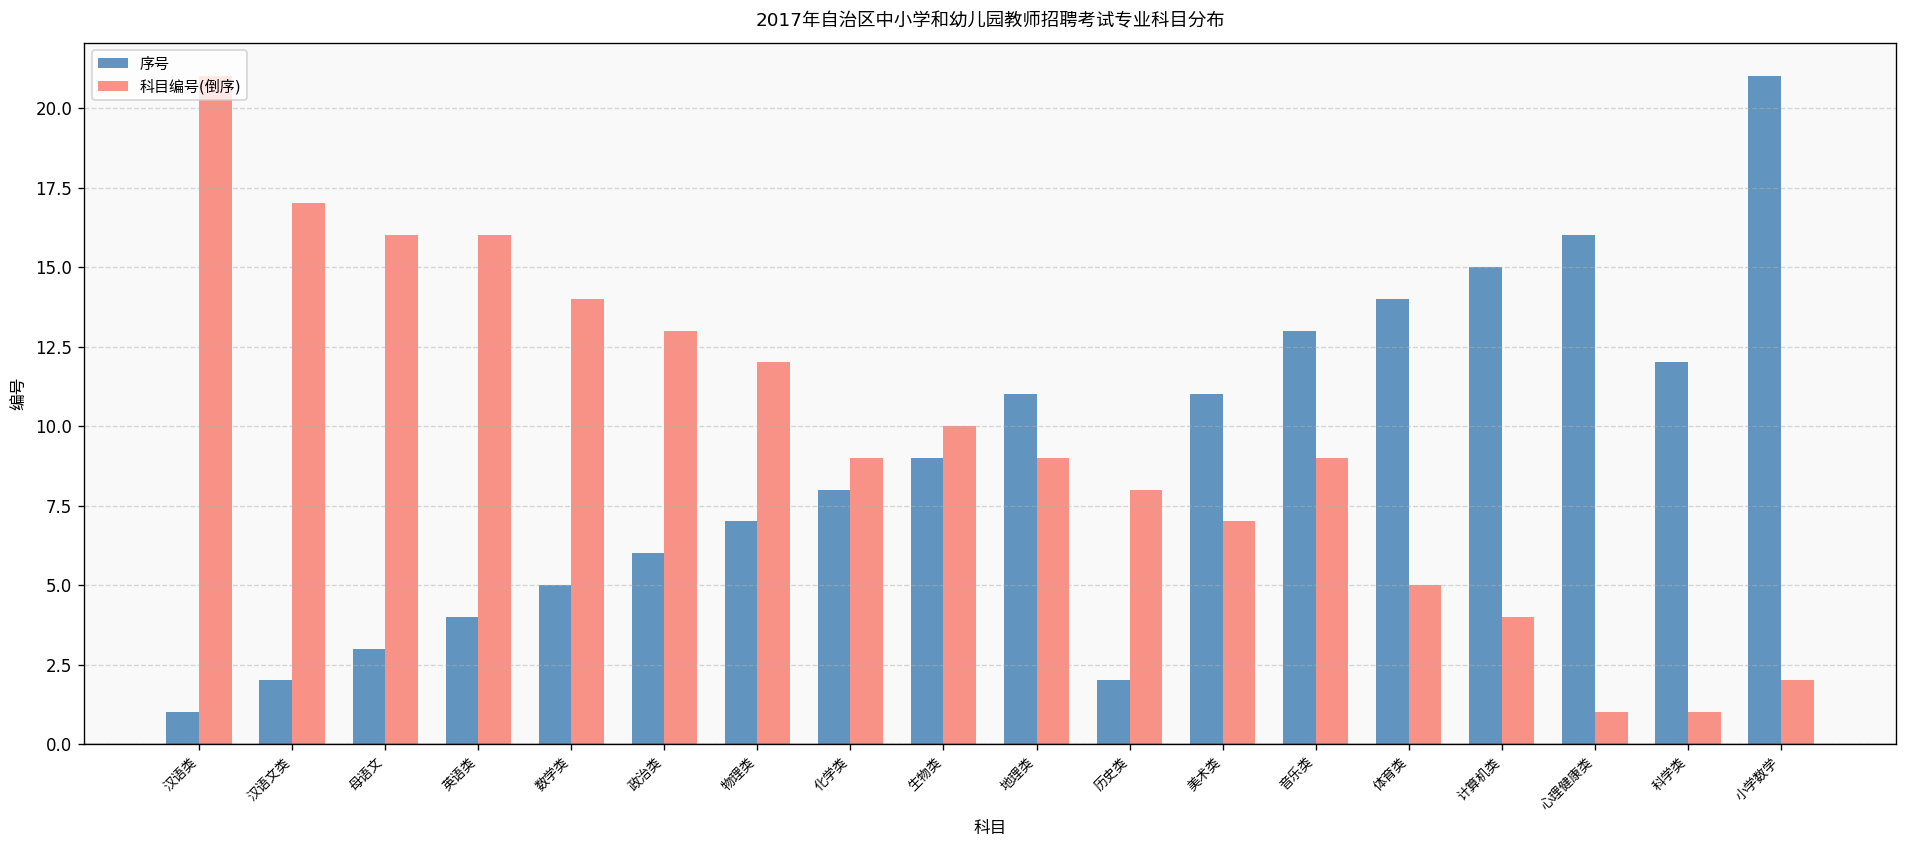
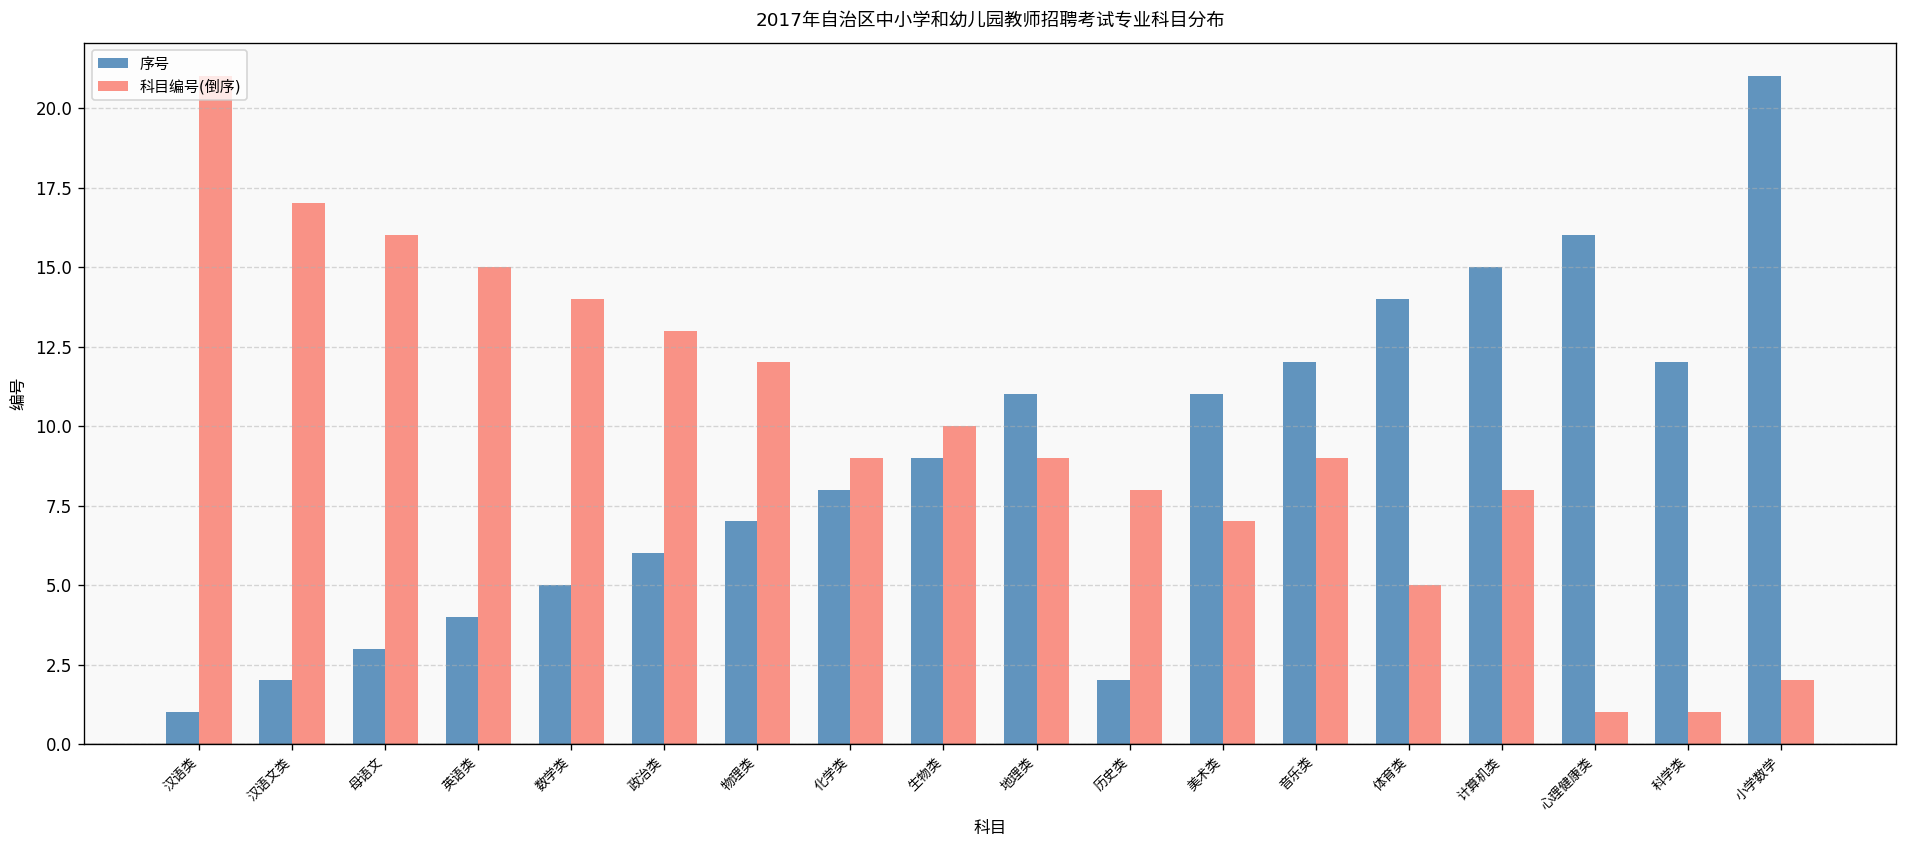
科目编号(倒序), 英语类: 16 -> 15
序号, 音乐类: 13 -> 12
科目编号(倒序), 计算机类: 4 -> 8
